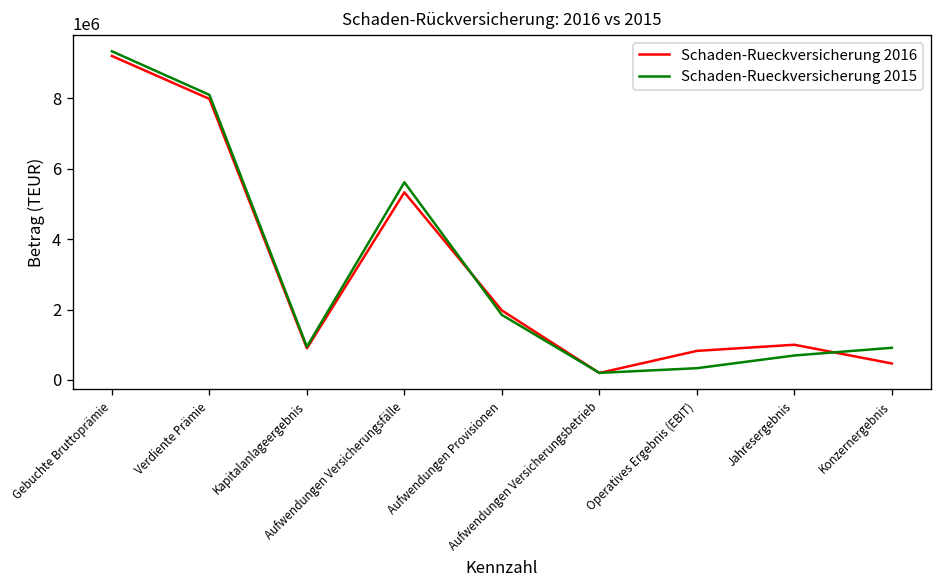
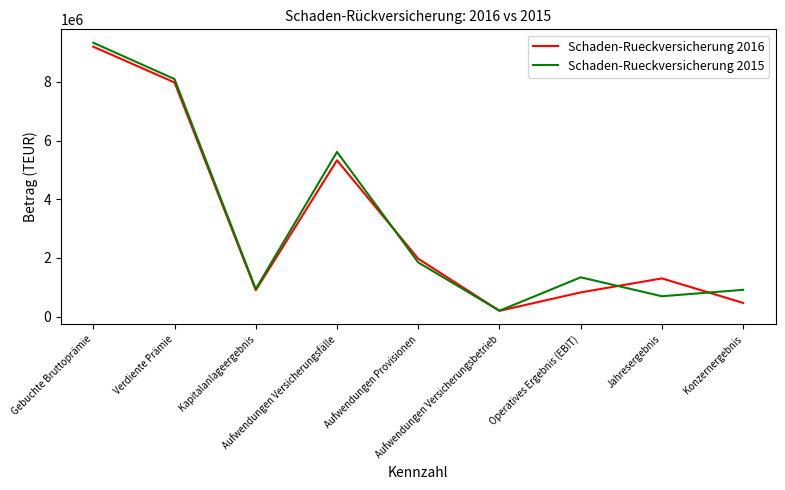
Schaden-Rueckversicherung 2015, Operatives Ergebnis (EBIT): 300000 -> 1300000
Schaden-Rueckversicherung 2016, Jahresergebnis: 1000000 -> 1300000
